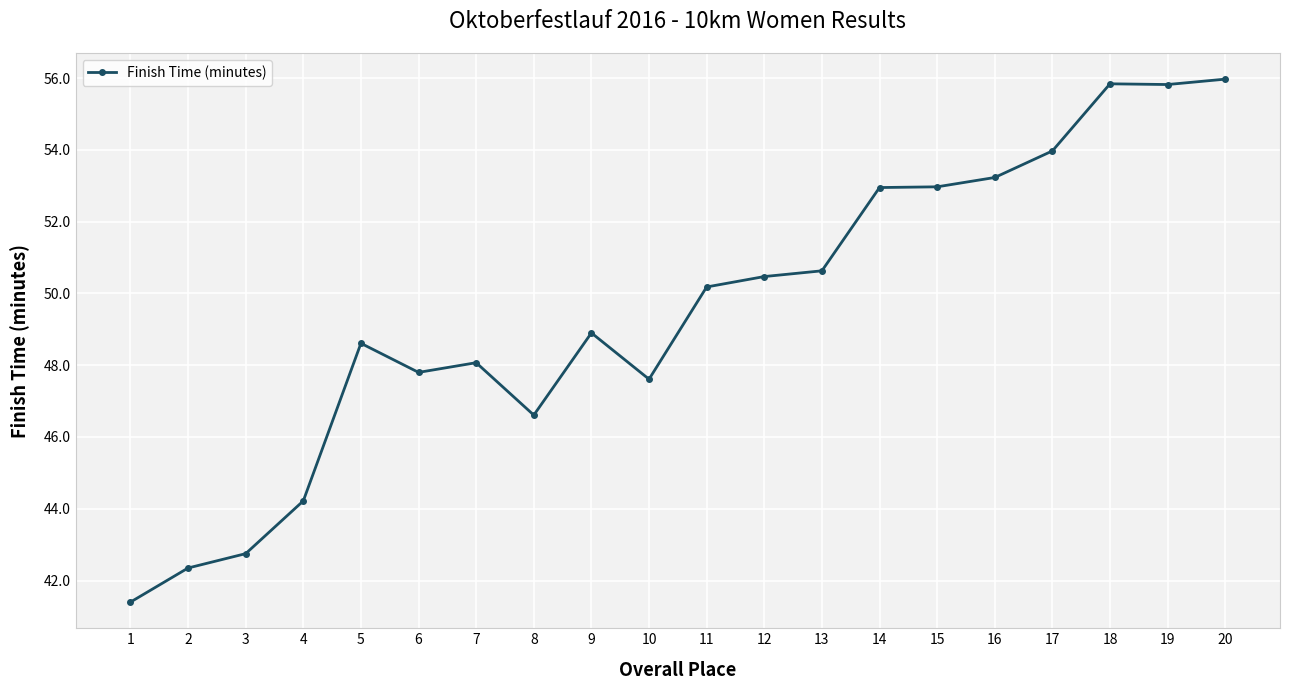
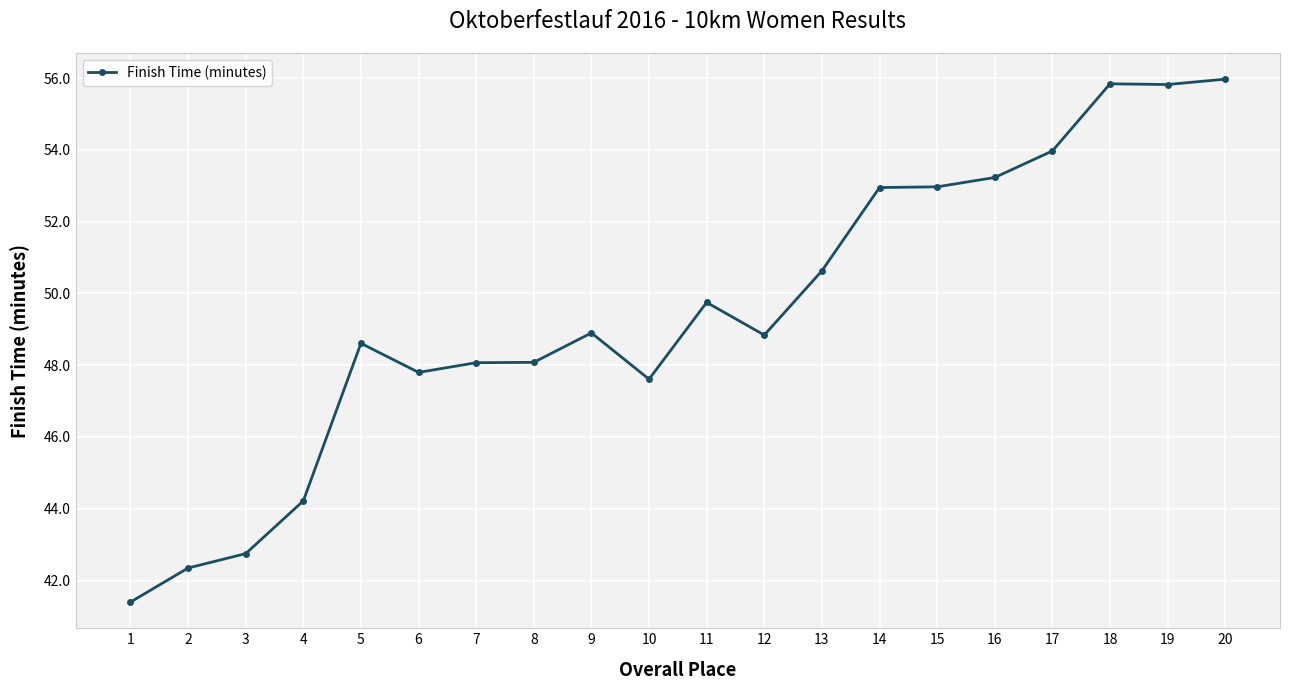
8: 46.6 -> 48.1
11: 50.2 -> 49.8
12: 50.5 -> 48.8
